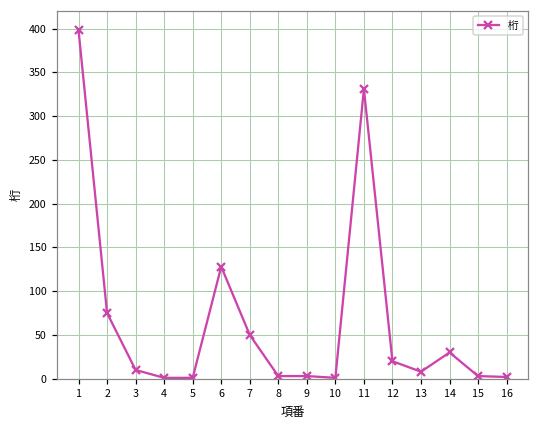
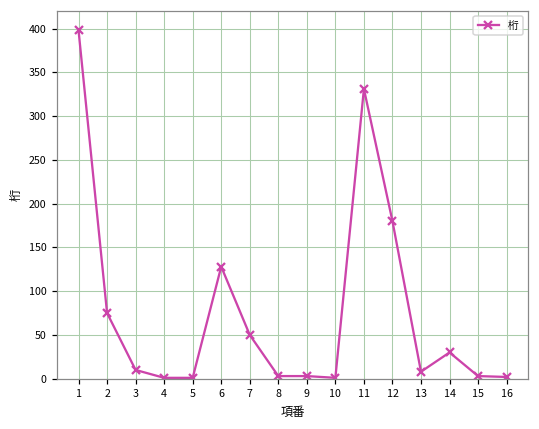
12: 20 -> 180
